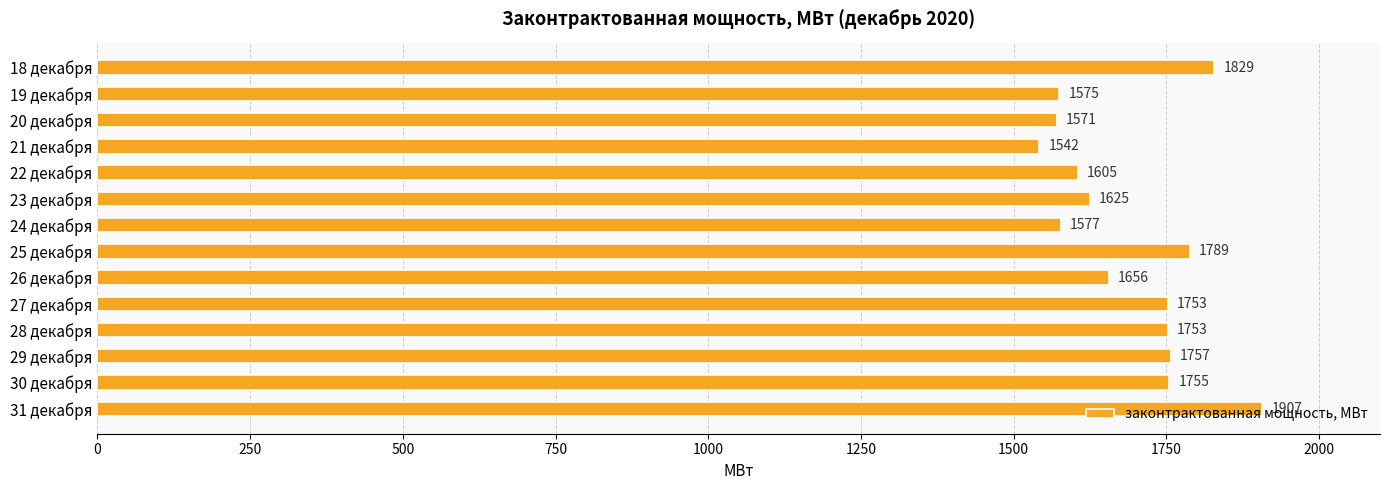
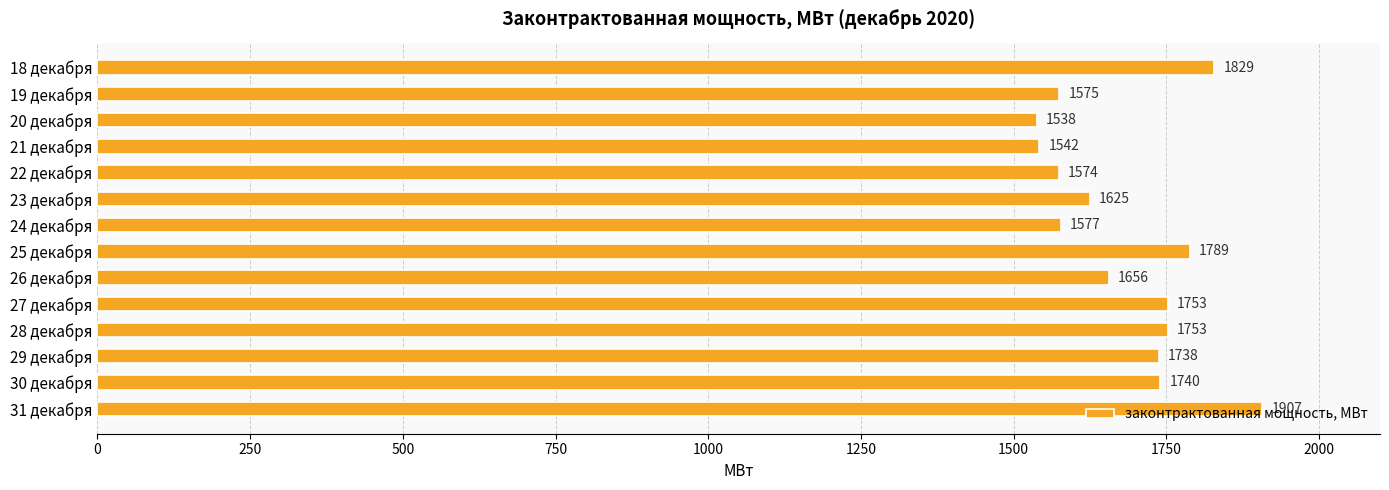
20 декабря: 1571 -> 1538
22 декабря: 1605 -> 1574
29 декабря: 1757 -> 1738
30 декабря: 1755 -> 1740
